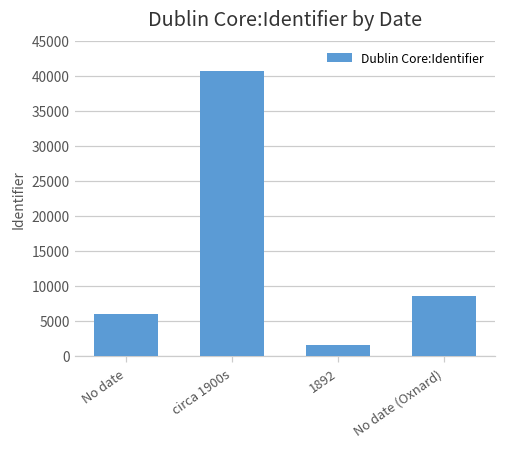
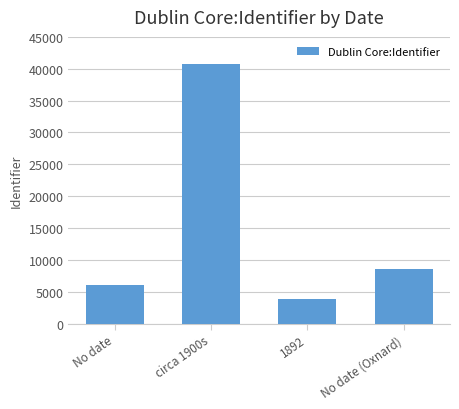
1892: 2000 -> 4000
